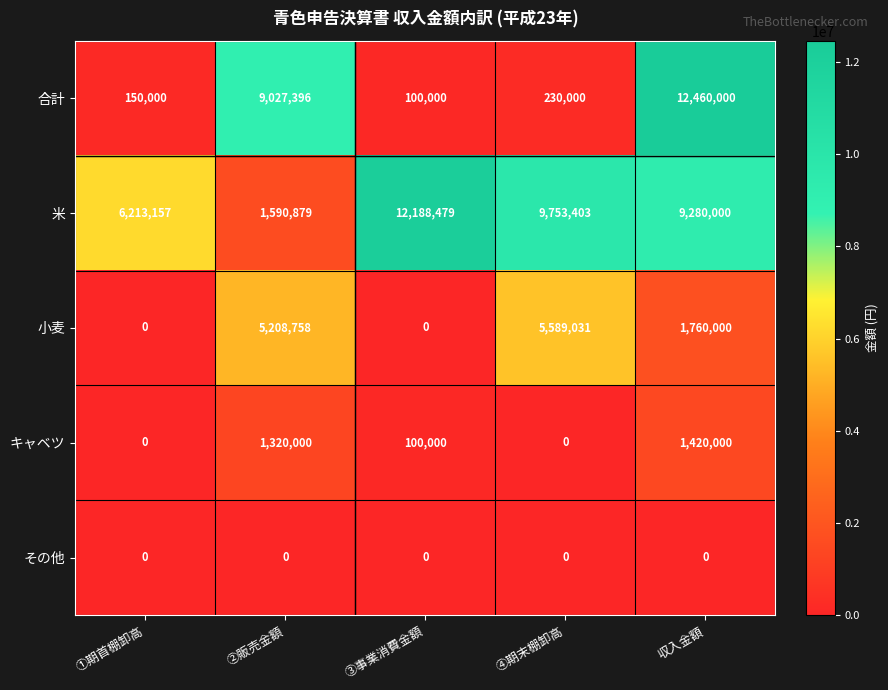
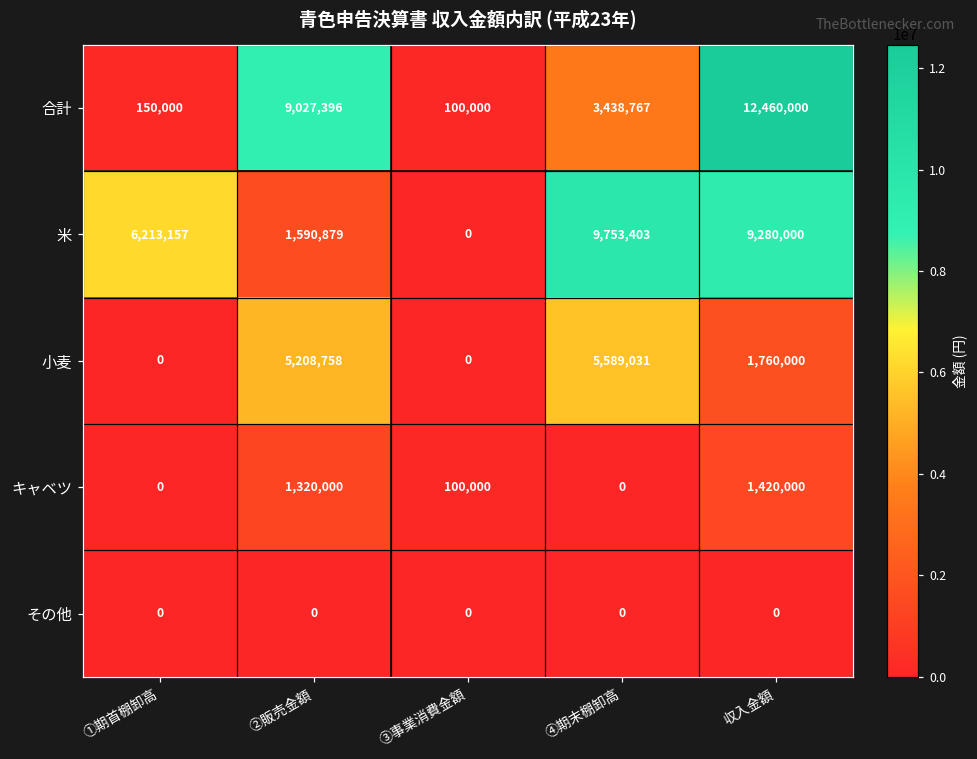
合計, ④期末棚卸高: 230,000 -> 3,438,767
米, ③事業消費金額: 12,188,479 -> 0
